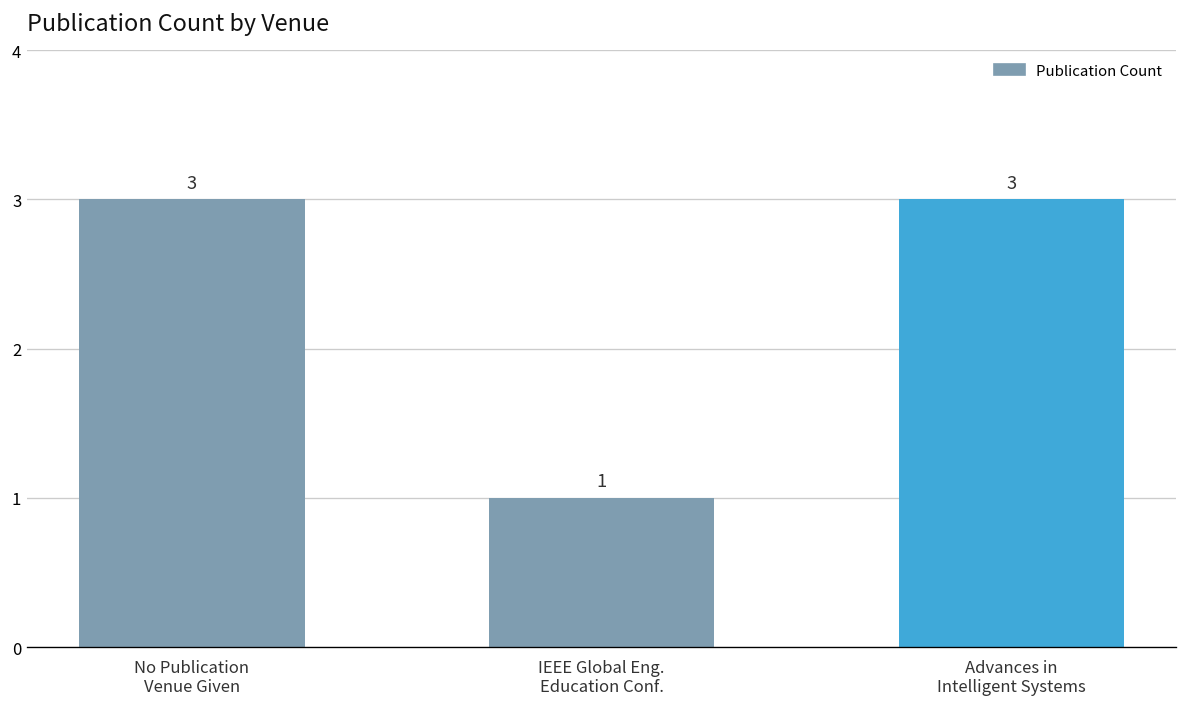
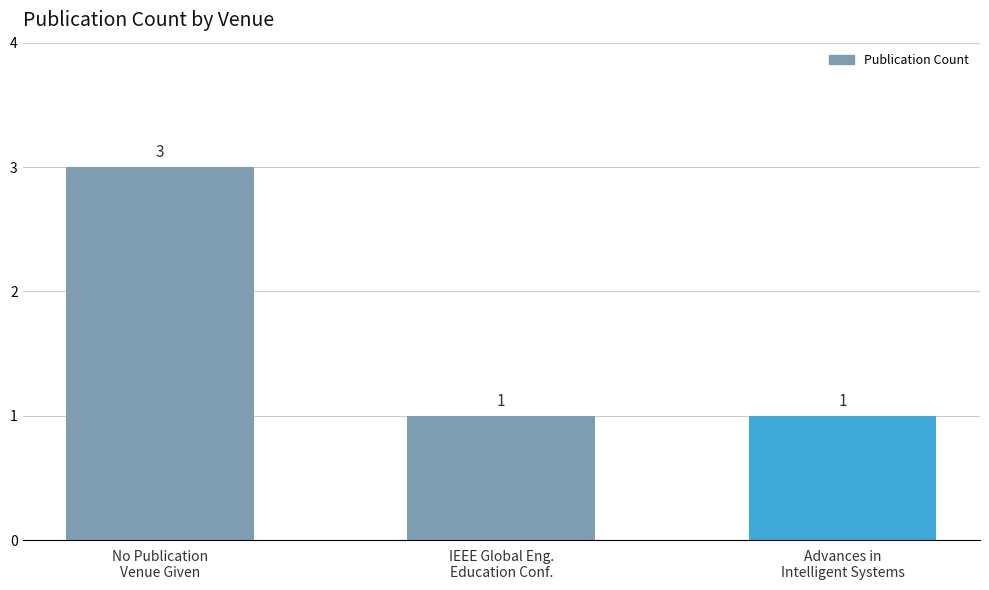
Advances in Intelligent Systems: 3 -> 1
